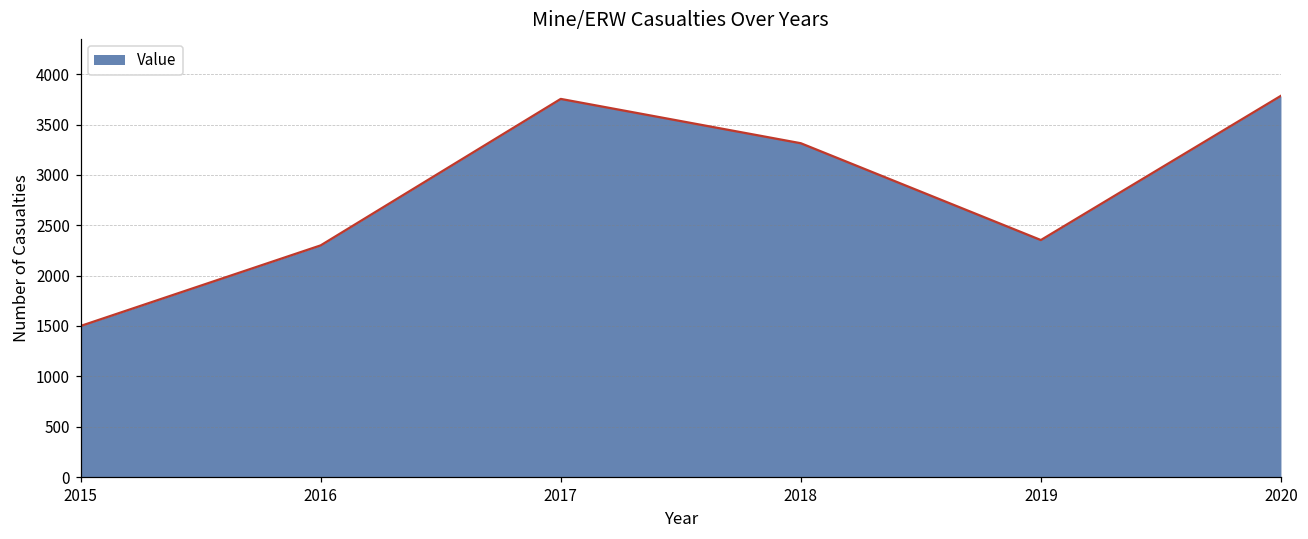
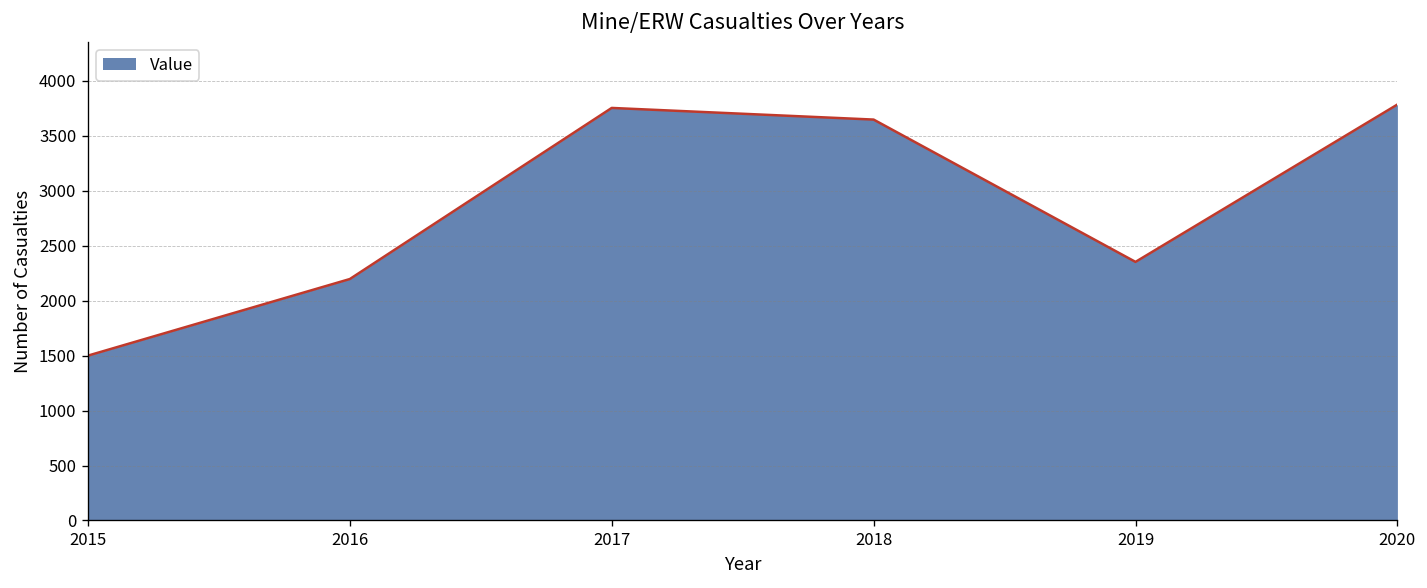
2016: 2300 -> 2200
2018: 3300 -> 3600
